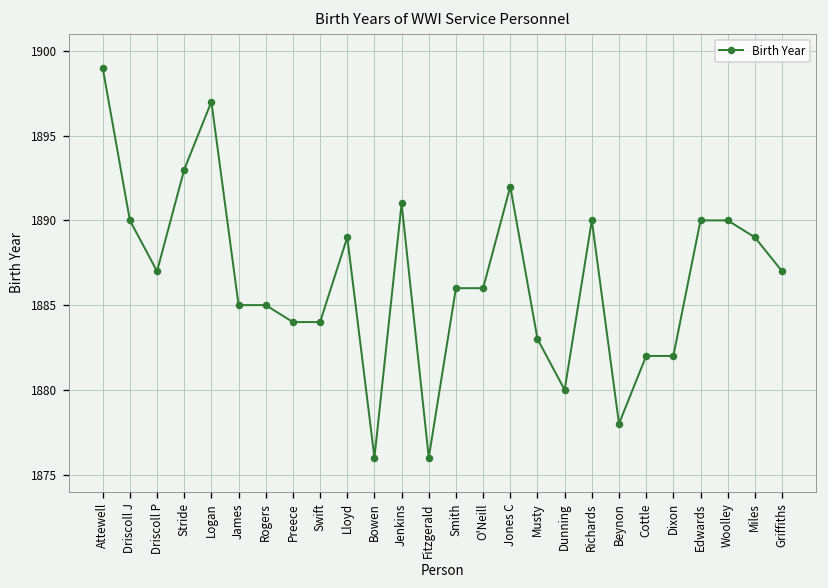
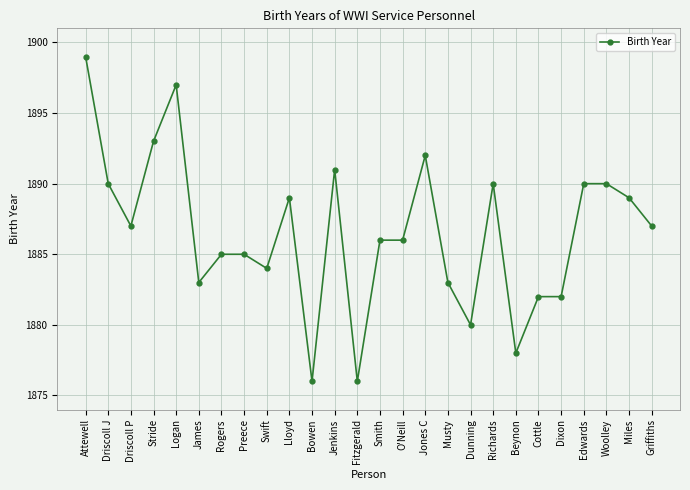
James: 1885 -> 1883
Preece: 1884 -> 1885
